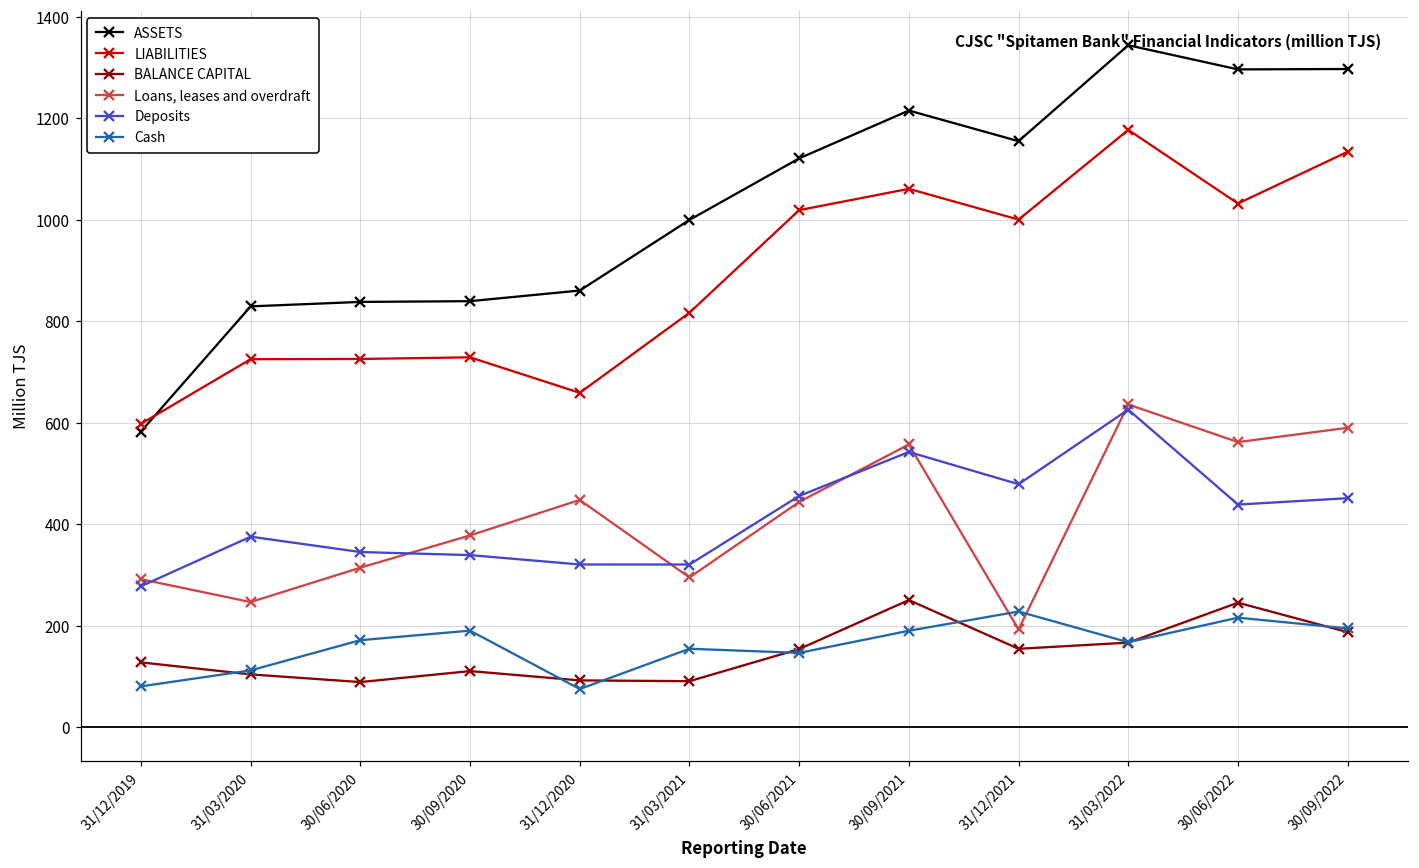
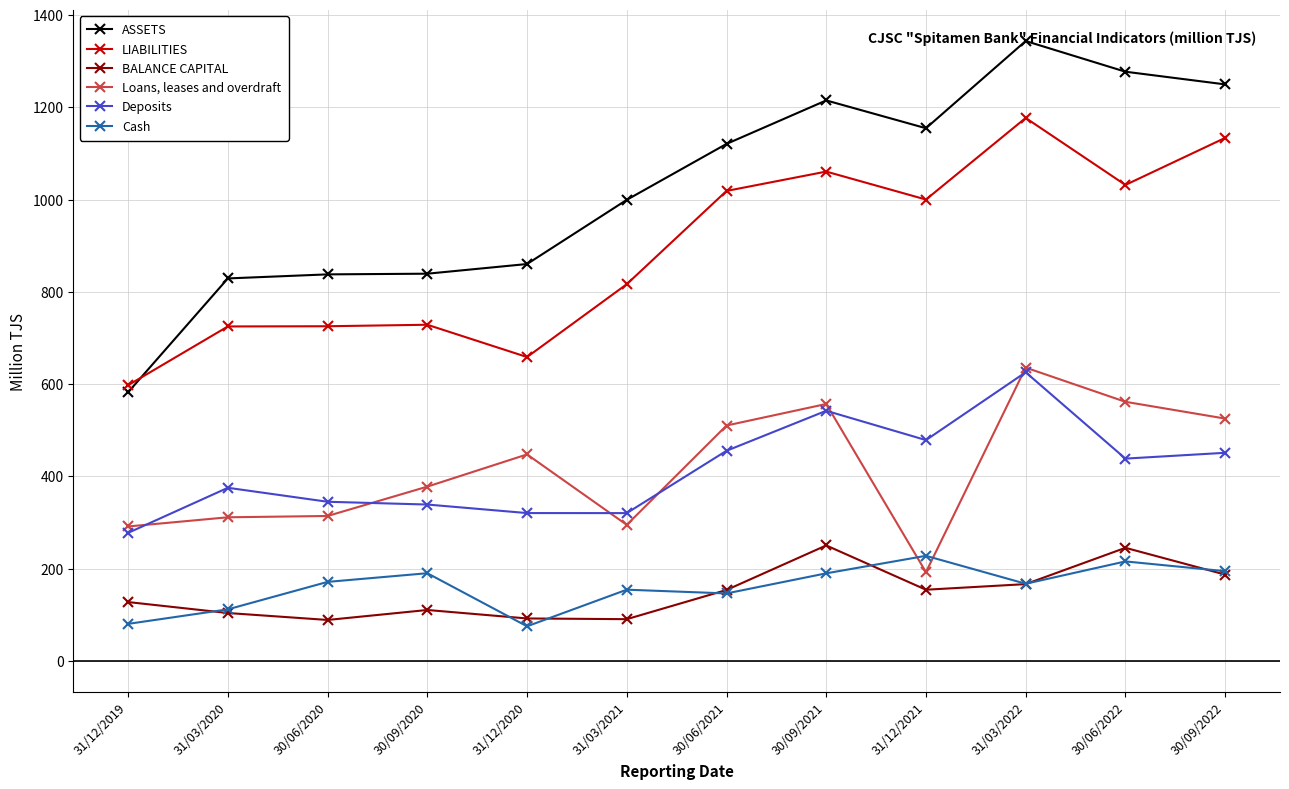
Loans, leases and overdraft, 31/03/2020: 250 -> 310
Loans, leases and overdraft, 30/06/2021: 440 -> 510
ASSETS, 30/06/2022: 1300 -> 1280
ASSETS, 30/09/2022: 1300 -> 1250
Loans, leases and overdraft, 30/09/2022: 590 -> 530
